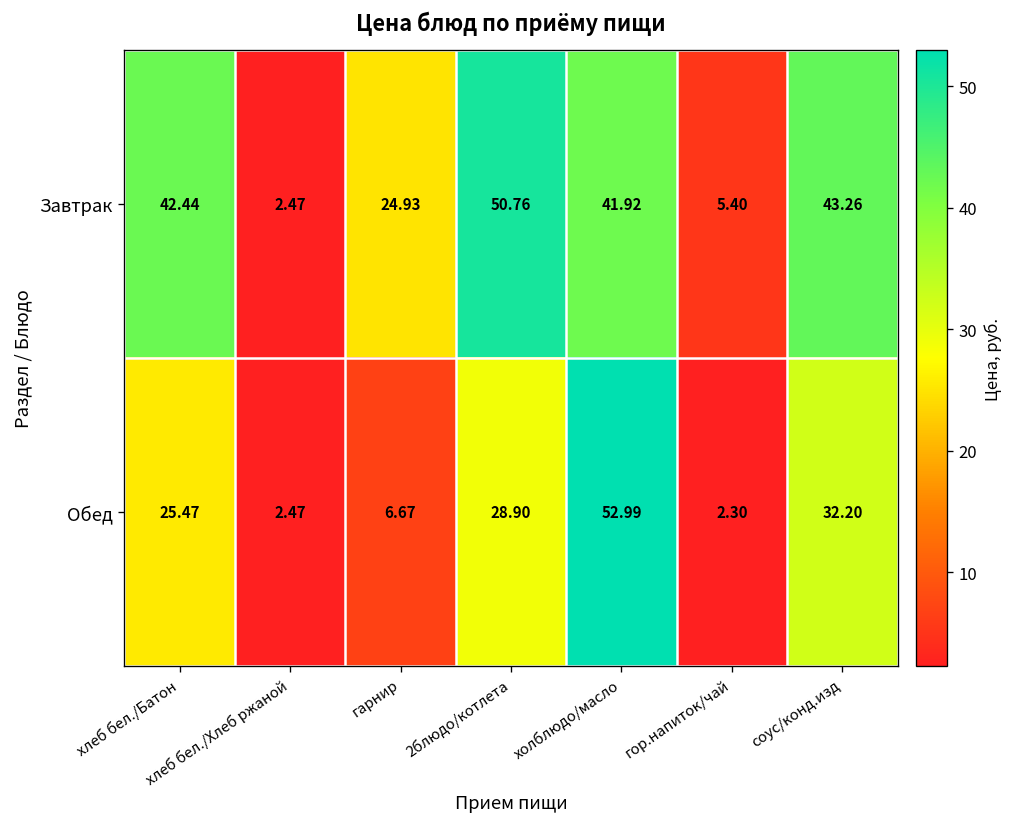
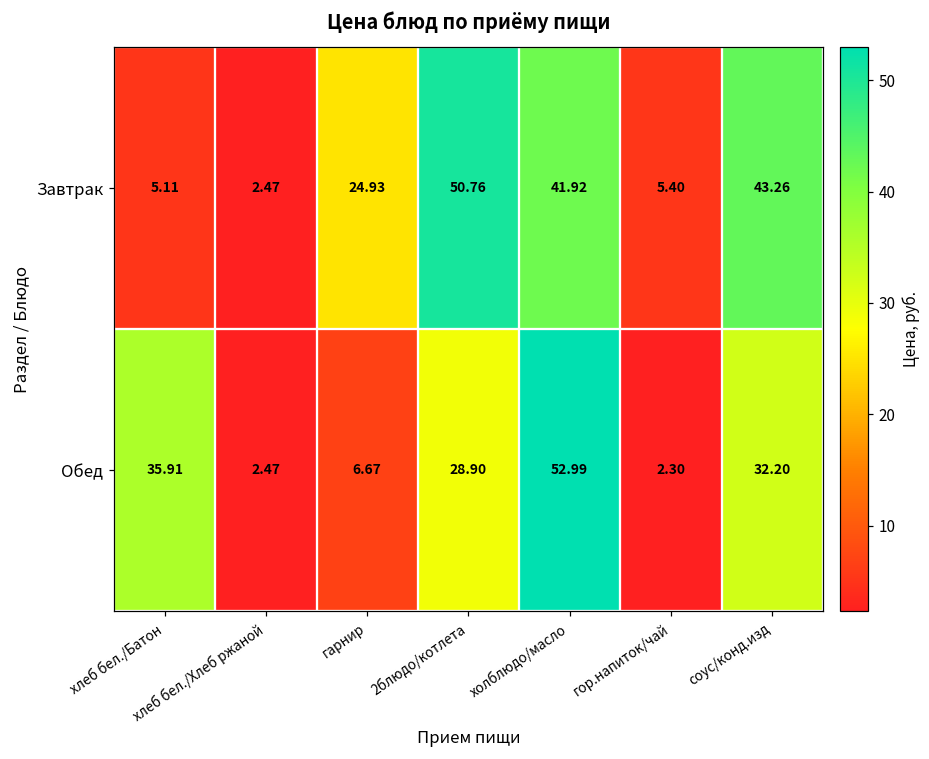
Завтрак, хлеб бел./Батон: 42.44 -> 5.11
Обед, хлеб бел./Батон: 25.47 -> 35.91
